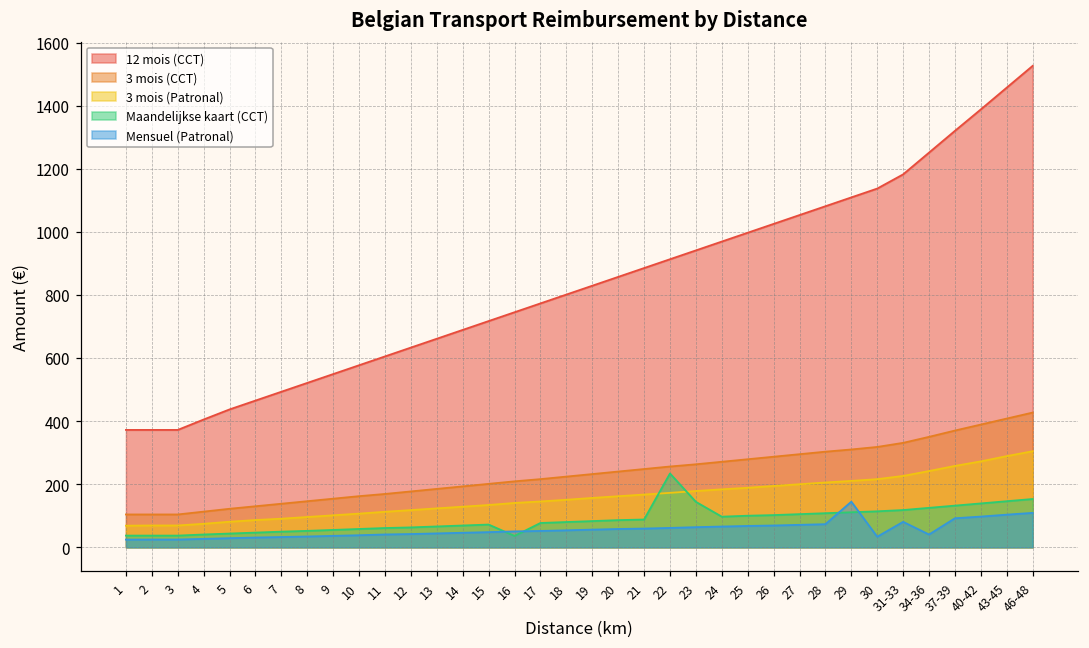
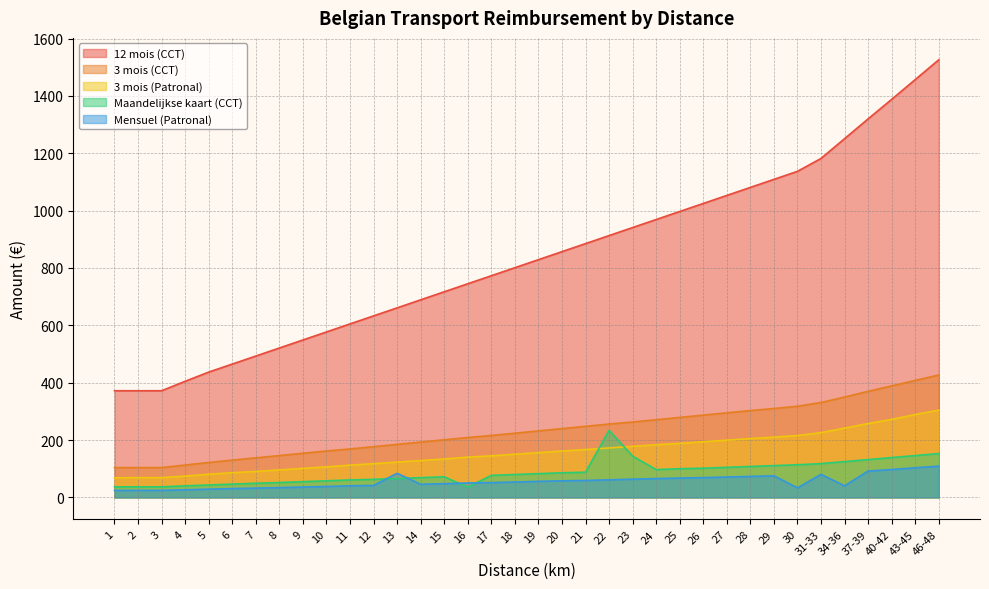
Mensuel (Patronal), 13: 40 -> 80
Mensuel (Patronal), 29: 140 -> 80
